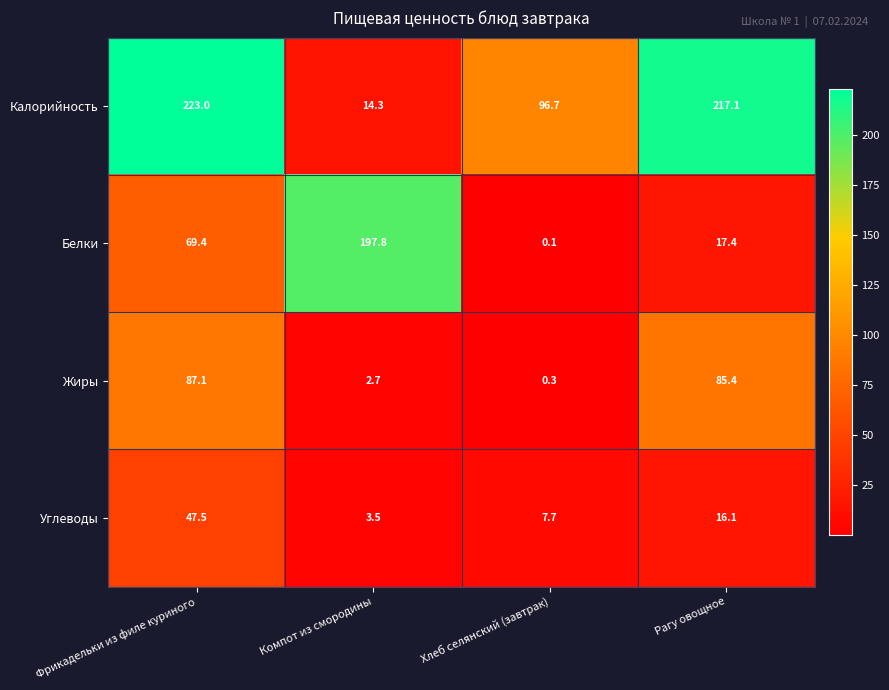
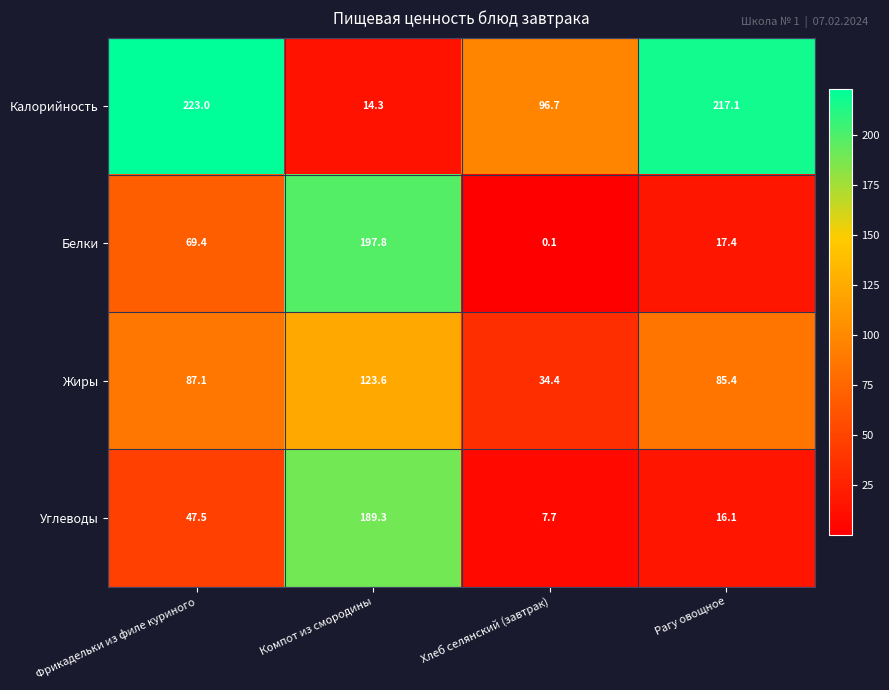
Жиры, Компот из смородины: 2.7 -> 123.6
Жиры, Хлеб селянский (завтрак): 0.3 -> 34.4
Углеводы, Компот из смородины: 3.5 -> 189.3
